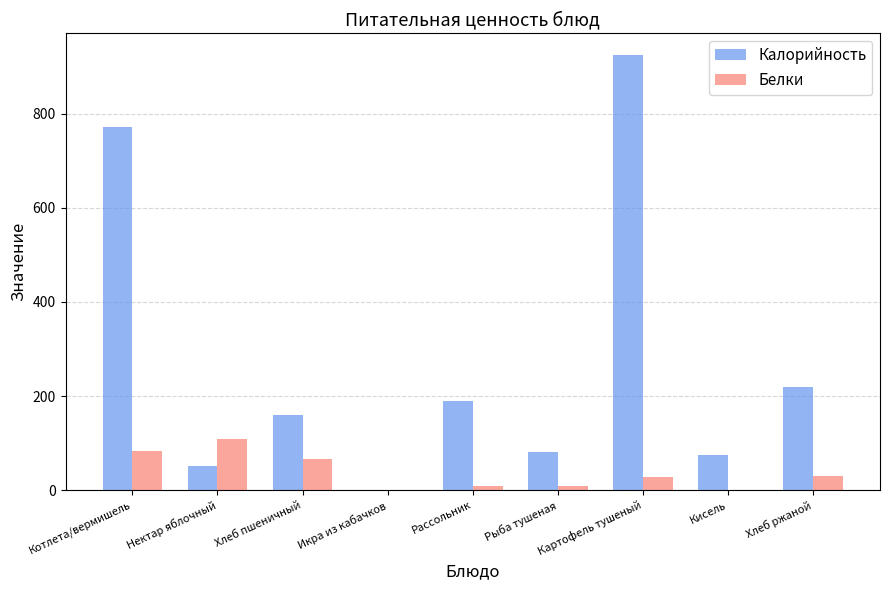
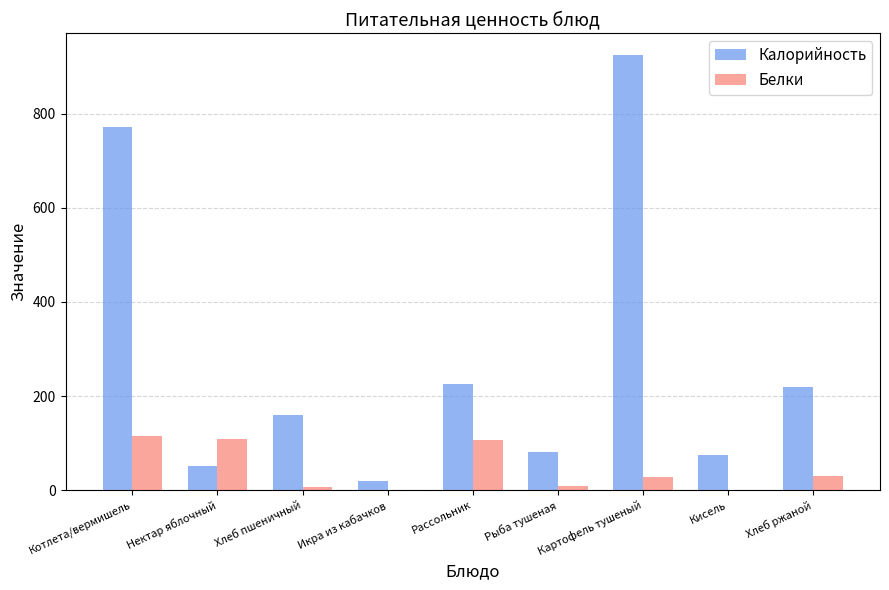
Белки, Котлета/вермишель: 80 -> 120
Белки, Хлеб пшеничный: 70 -> 10
Калорийность, Икра из кабачков: 0 -> 20
Калорийность, Рассольник: 190 -> 230
Белки, Рассольник: 10 -> 110
